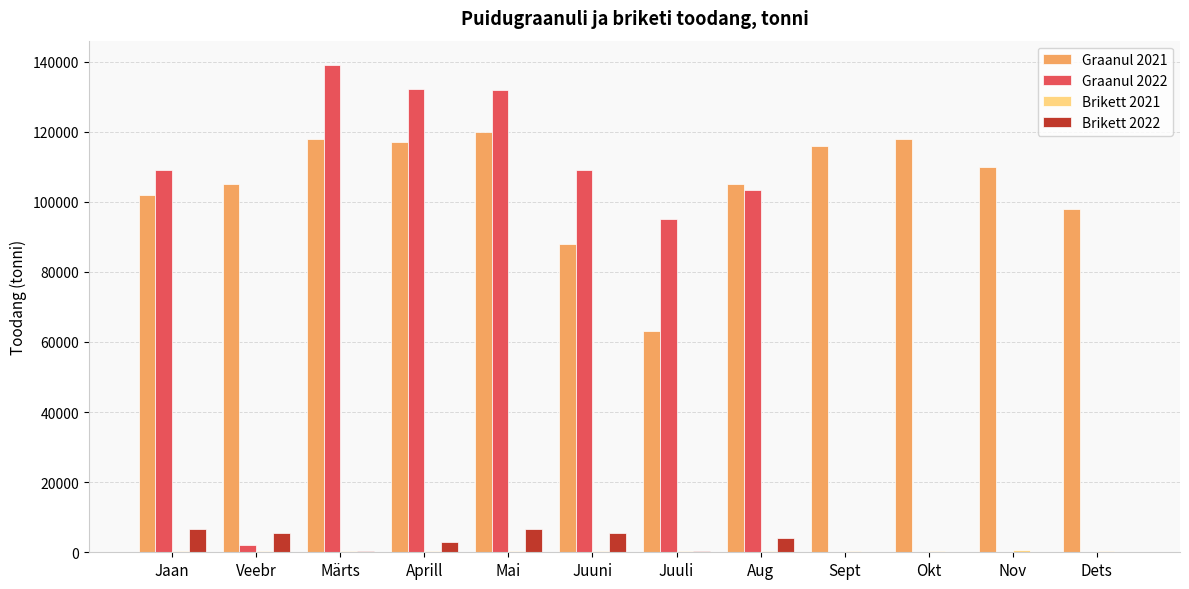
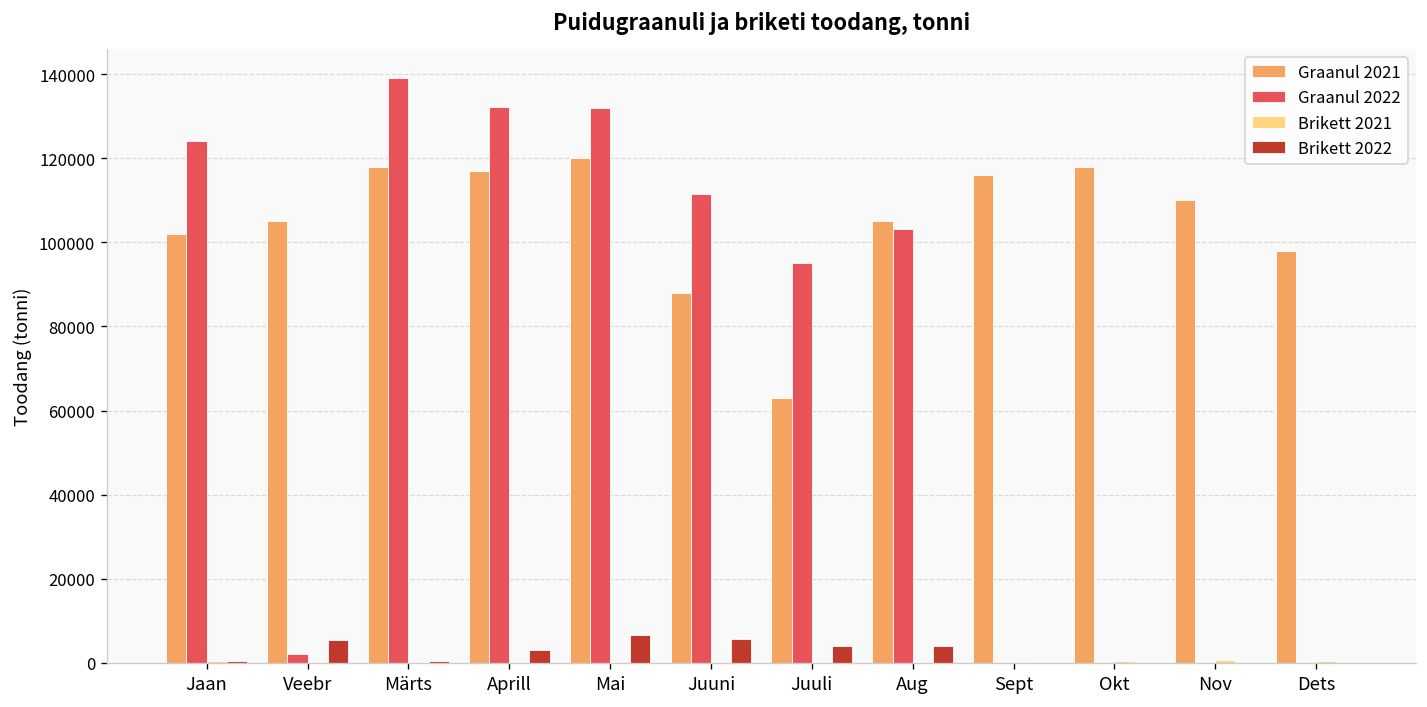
Graanul 2022, Jaan: 109000 -> 124000
Brikett 2022, Jaan: 7000 -> 0
Graanul 2022, Juuni: 109000 -> 111000
Brikett 2022, Juuli: 0 -> 4000
